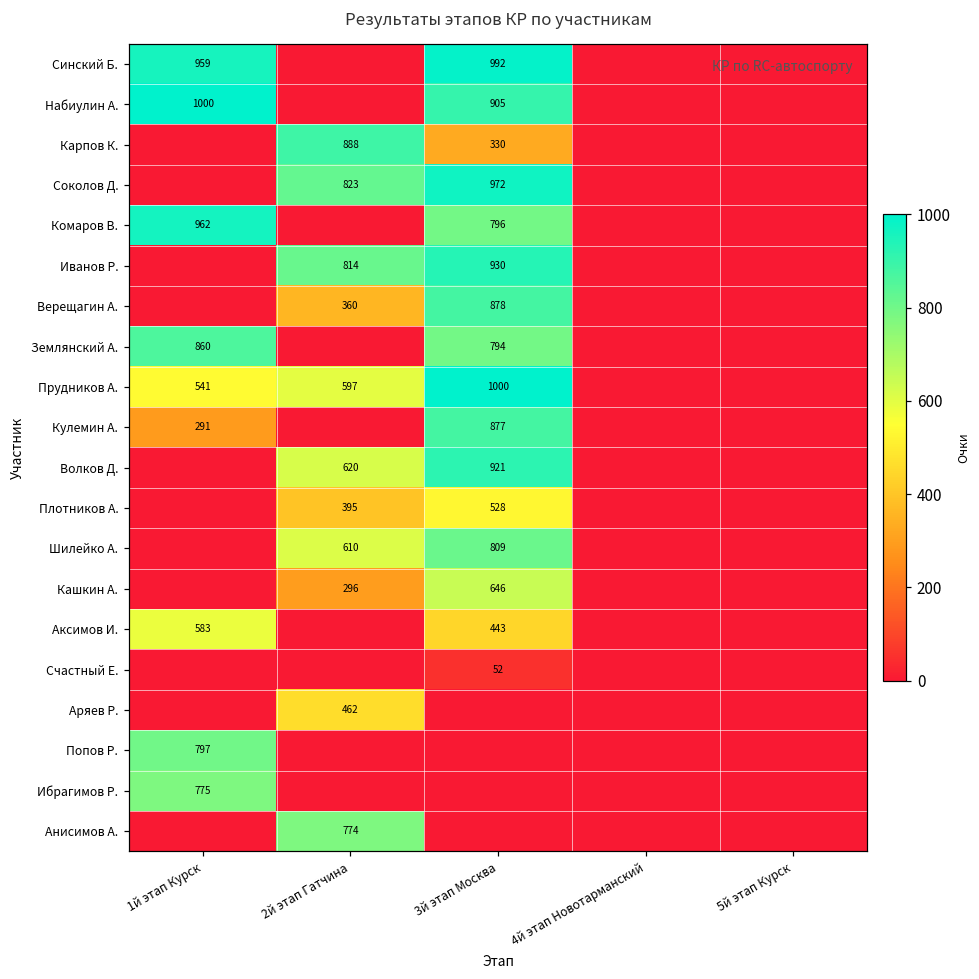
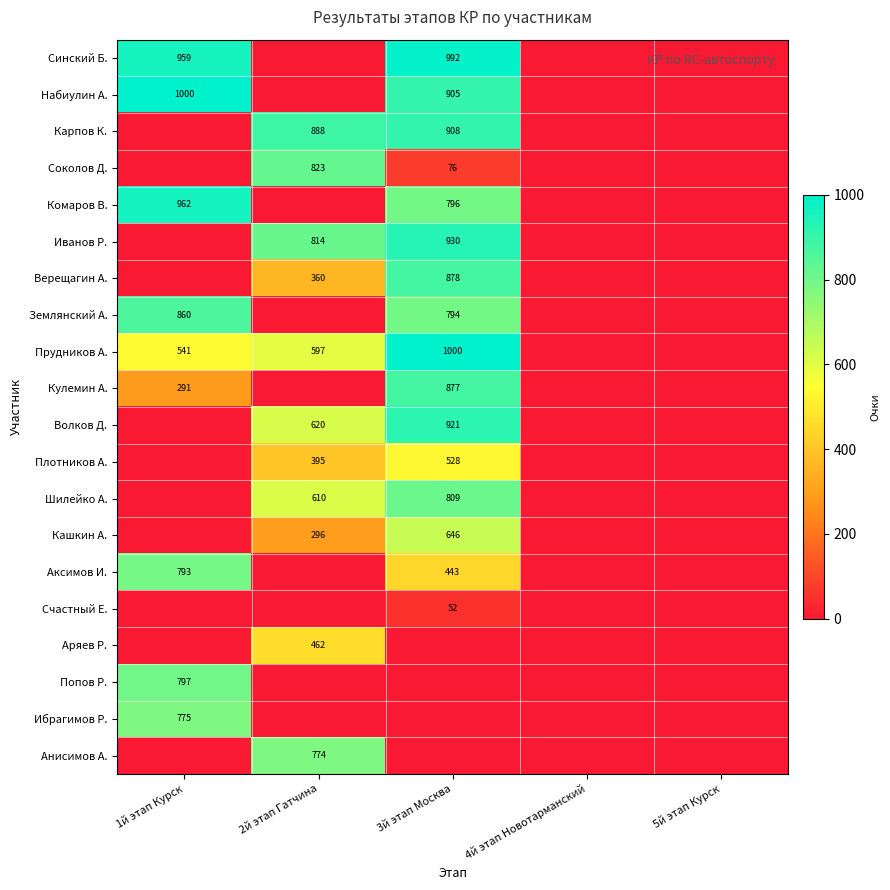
Карпов К., 3й этап Москва: 330 -> 908
Соколов Д., 3й этап Москва: 972 -> 76
Аксимов И., 1й этап Курск: 583 -> 793
